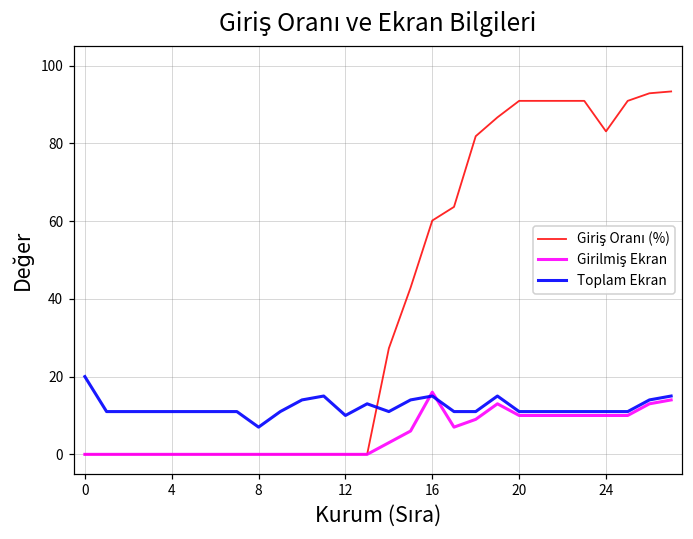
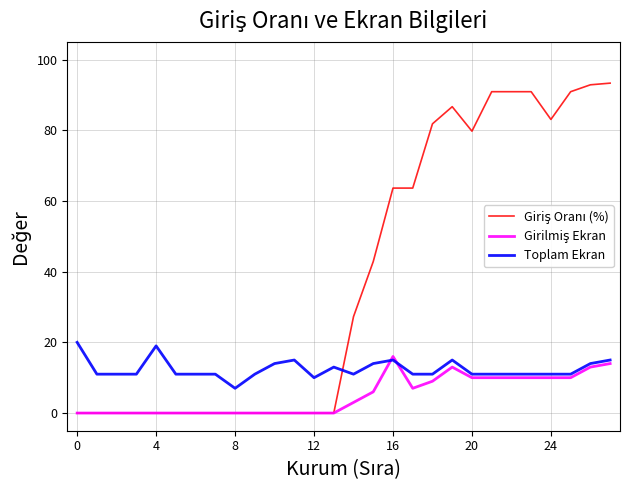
Toplam Ekran, 4: 11 -> 19
Giriş Oranı (%), 16: 60 -> 64
Giriş Oranı (%), 20: 91 -> 80
